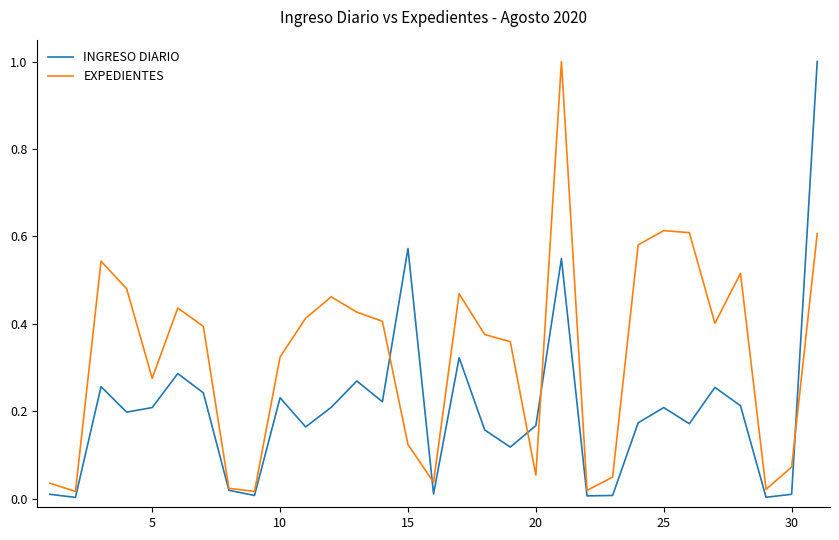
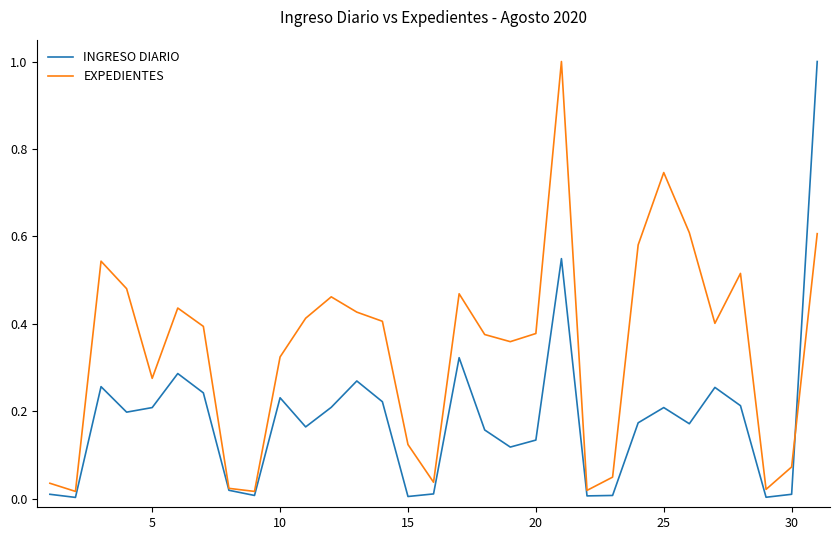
INGRESO DIARIO, 15: 0.57 -> 0.00
INGRESO DIARIO, 20: 0.17 -> 0.13
EXPEDIENTES, 20: 0.05 -> 0.38
EXPEDIENTES, 25: 0.61 -> 0.75
